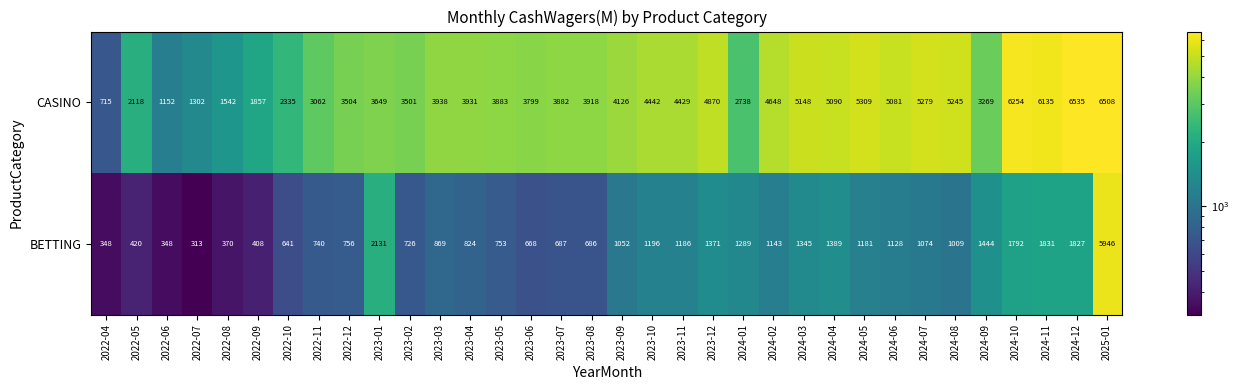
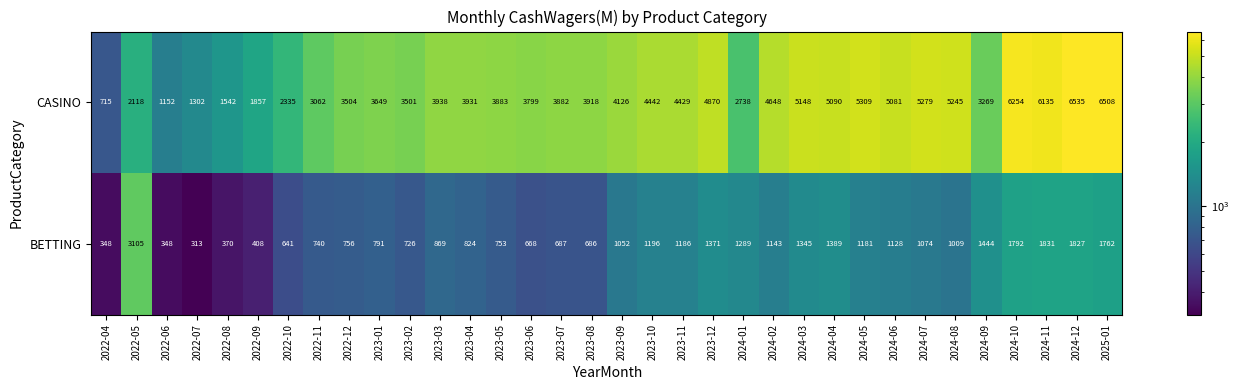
BETTING, 2022-05: 420 -> 3105
BETTING, 2023-01: 2131 -> 791
BETTING, 2025-01: 5946 -> 1762
